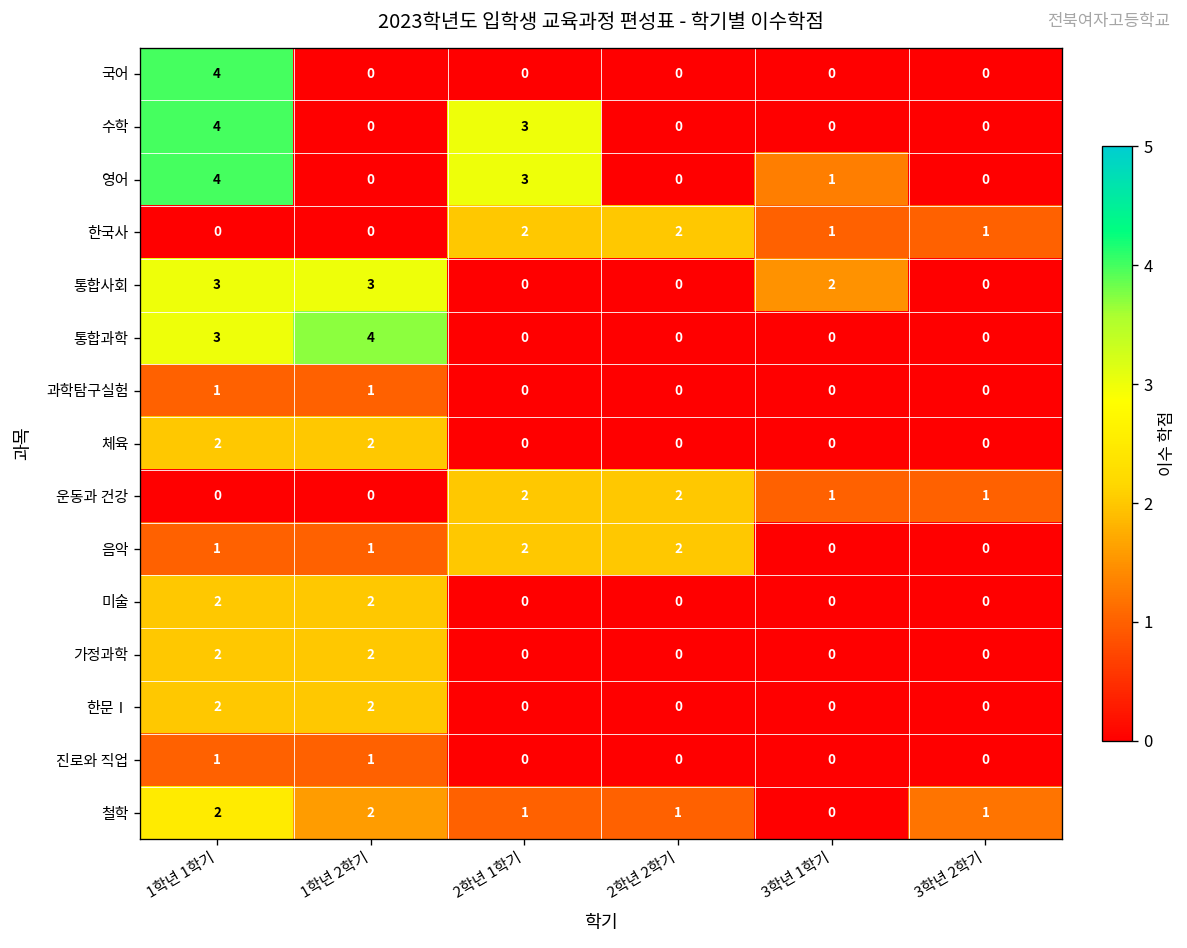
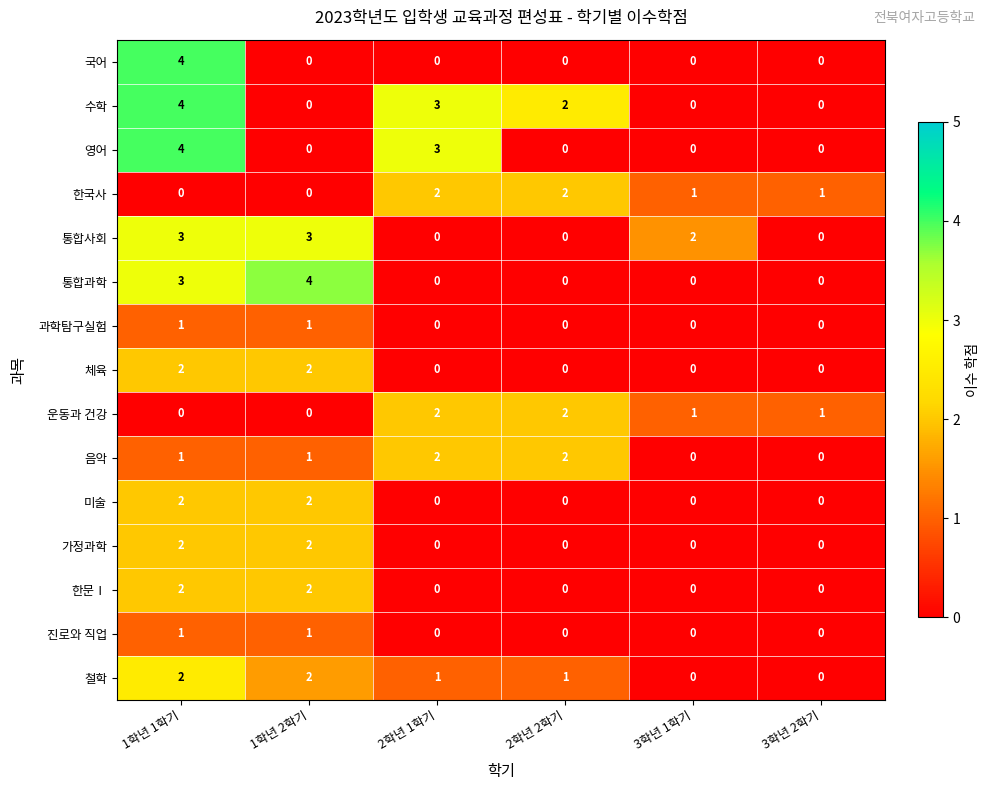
수학, 2학년 2학기: 0 -> 2
영어, 3학년 1학기: 1 -> 0
철학, 3학년 2학기: 1 -> 0
